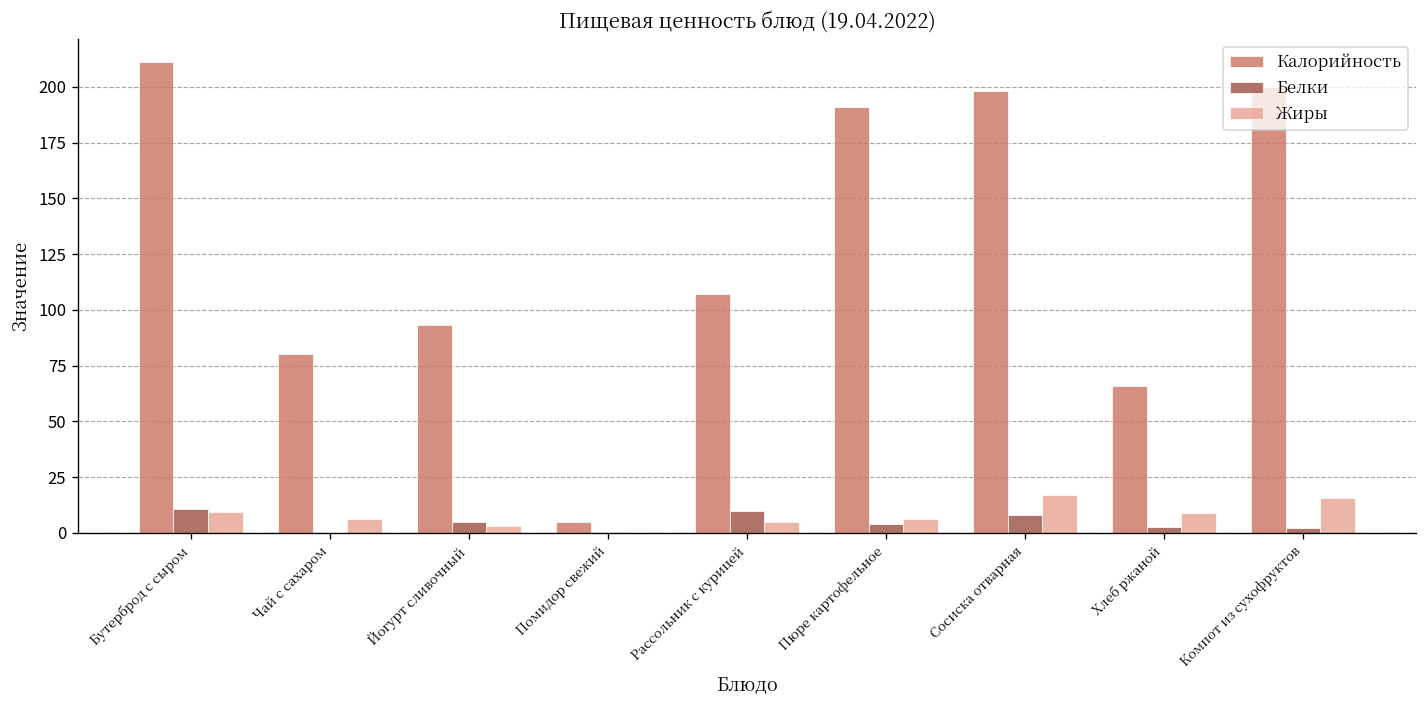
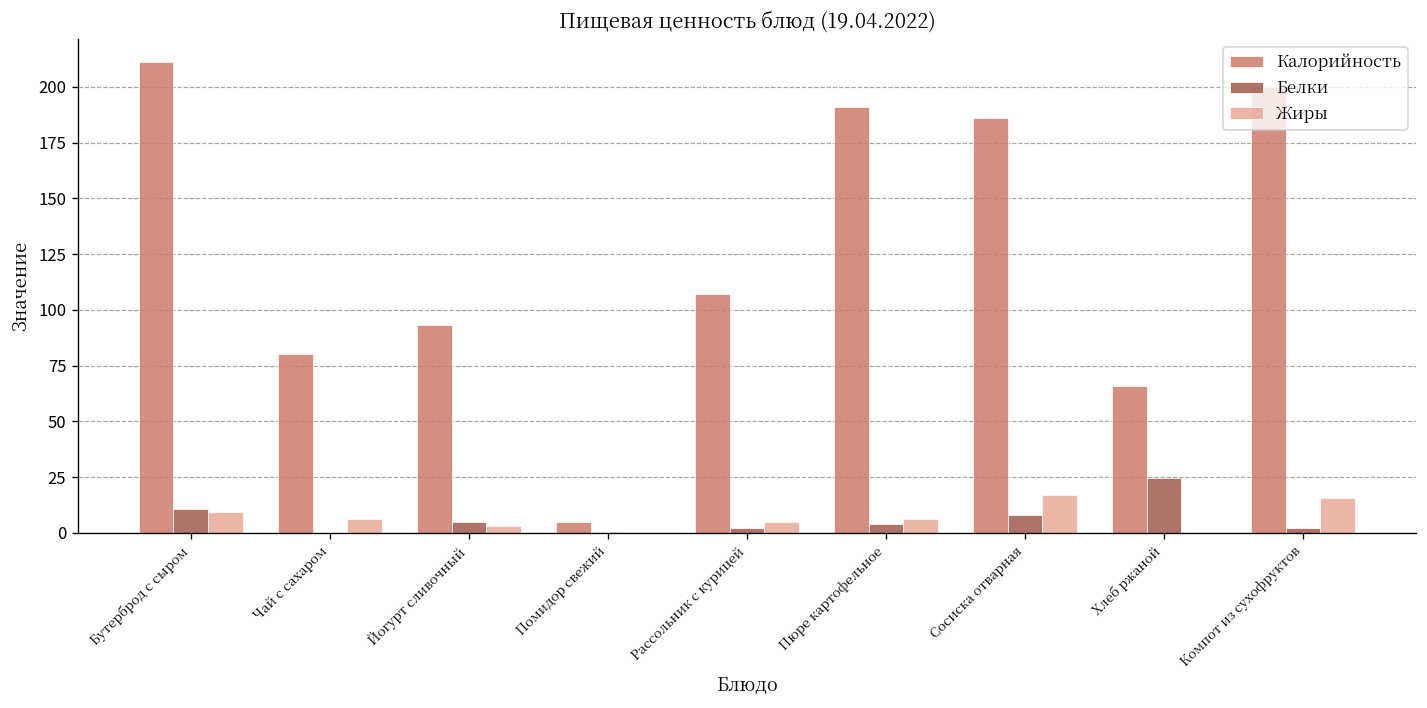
Белки, Рассольник с курицей: 10 -> 2
Калорийность, Сосиска отварная: 198 -> 186
Белки, Хлеб ржаной: 3 -> 25
Жиры, Хлеб ржаной: 9 -> 1
